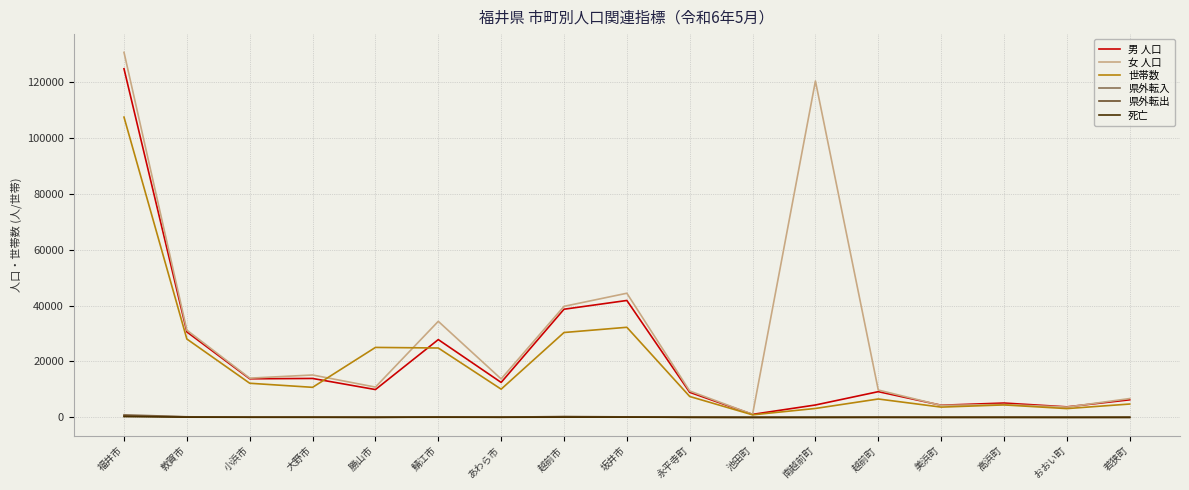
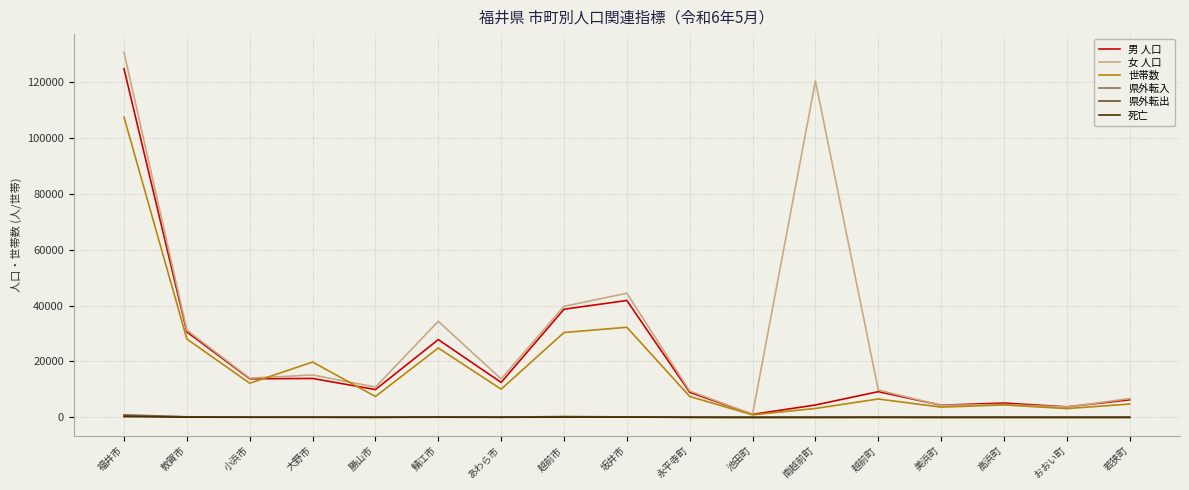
世帯数, 大野市: 11000 -> 20000
世帯数, 勝山市: 25000 -> 7000
